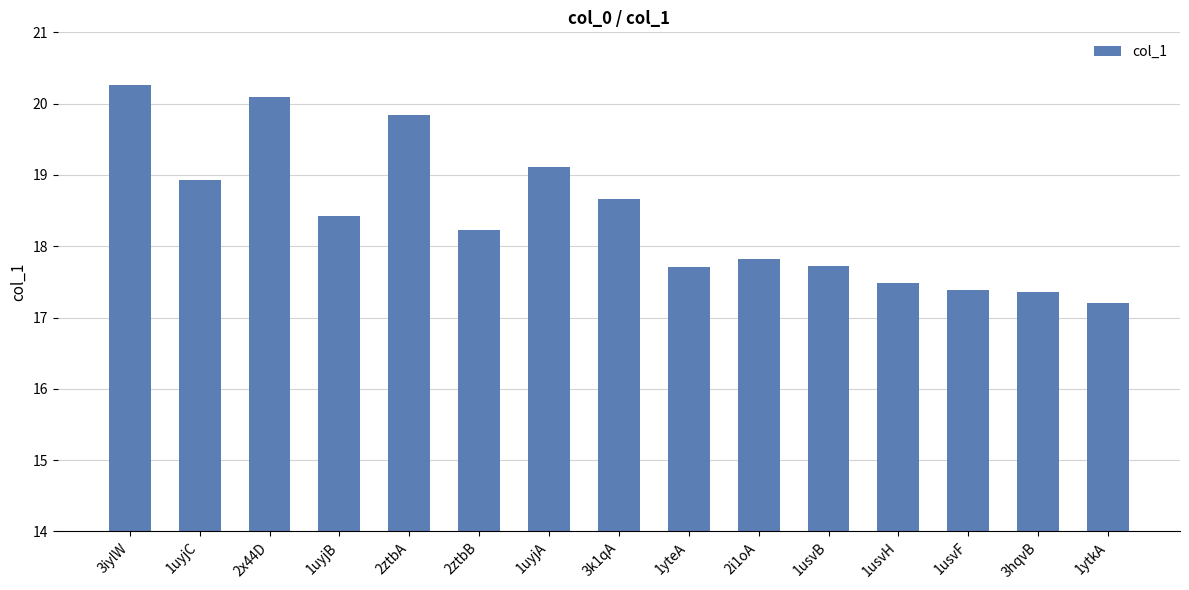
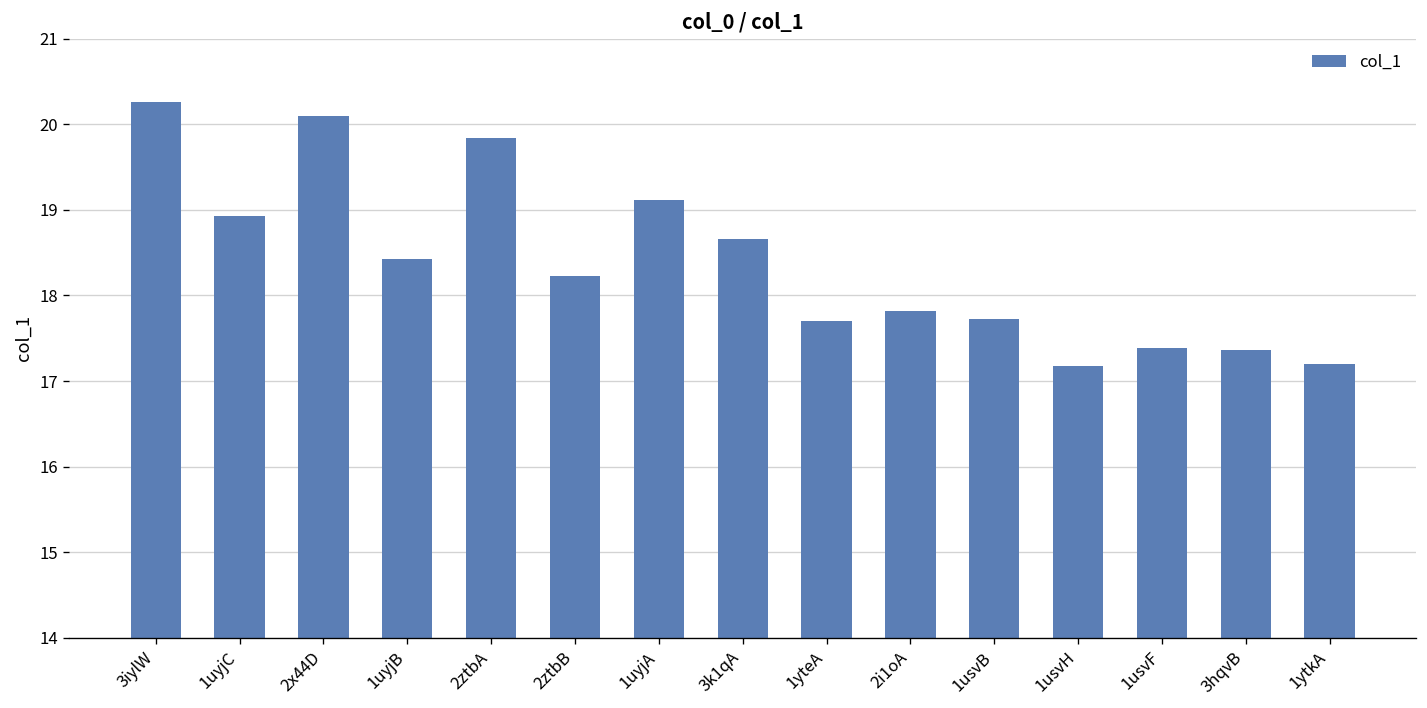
1usvH: 17.5 -> 17.2
